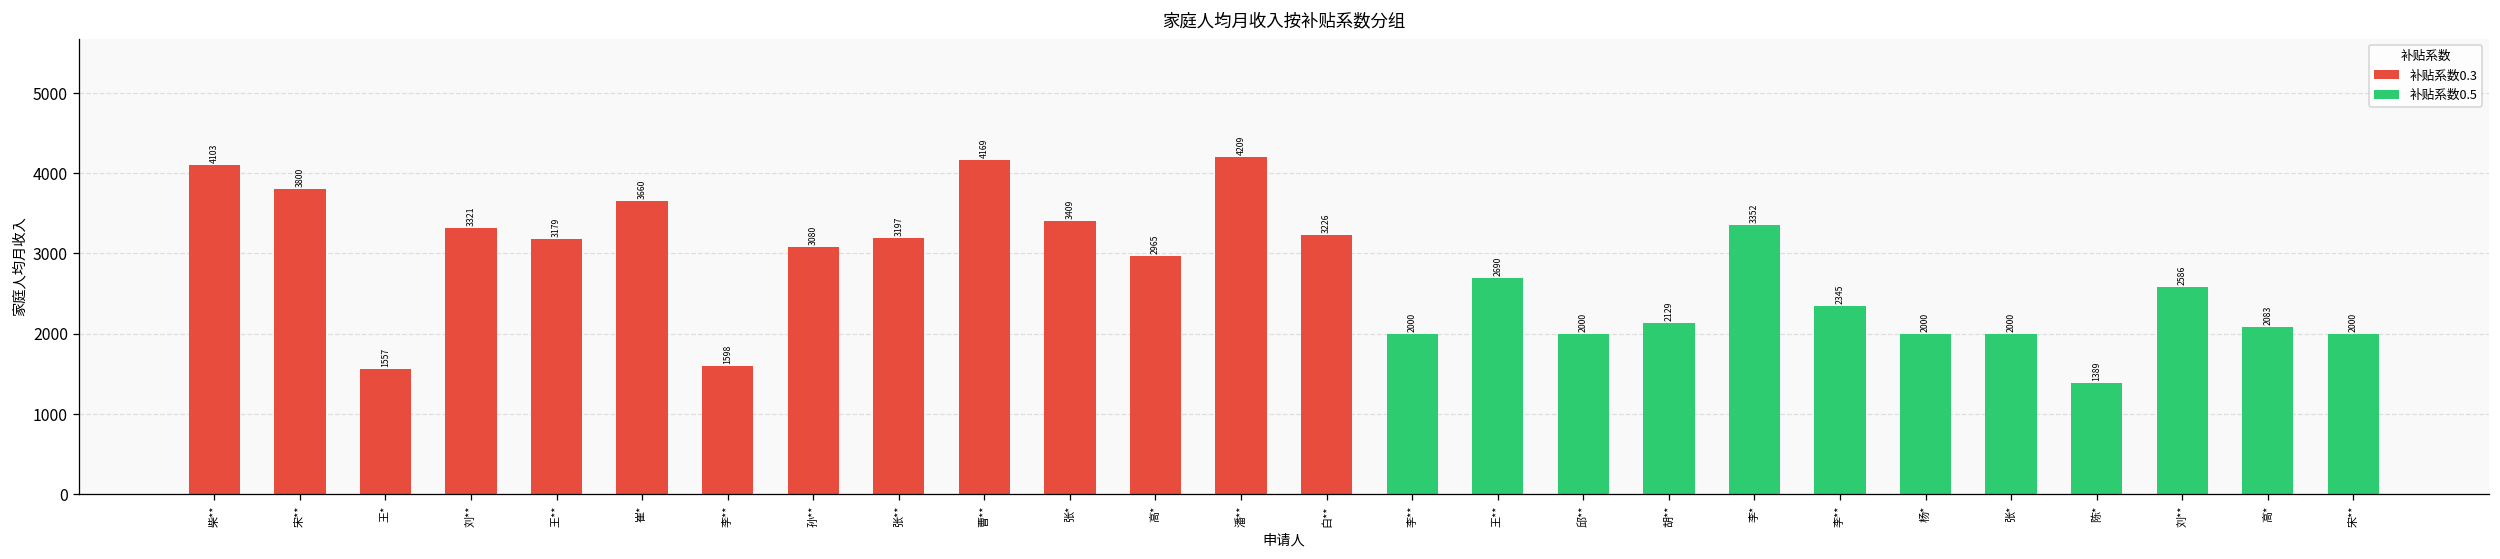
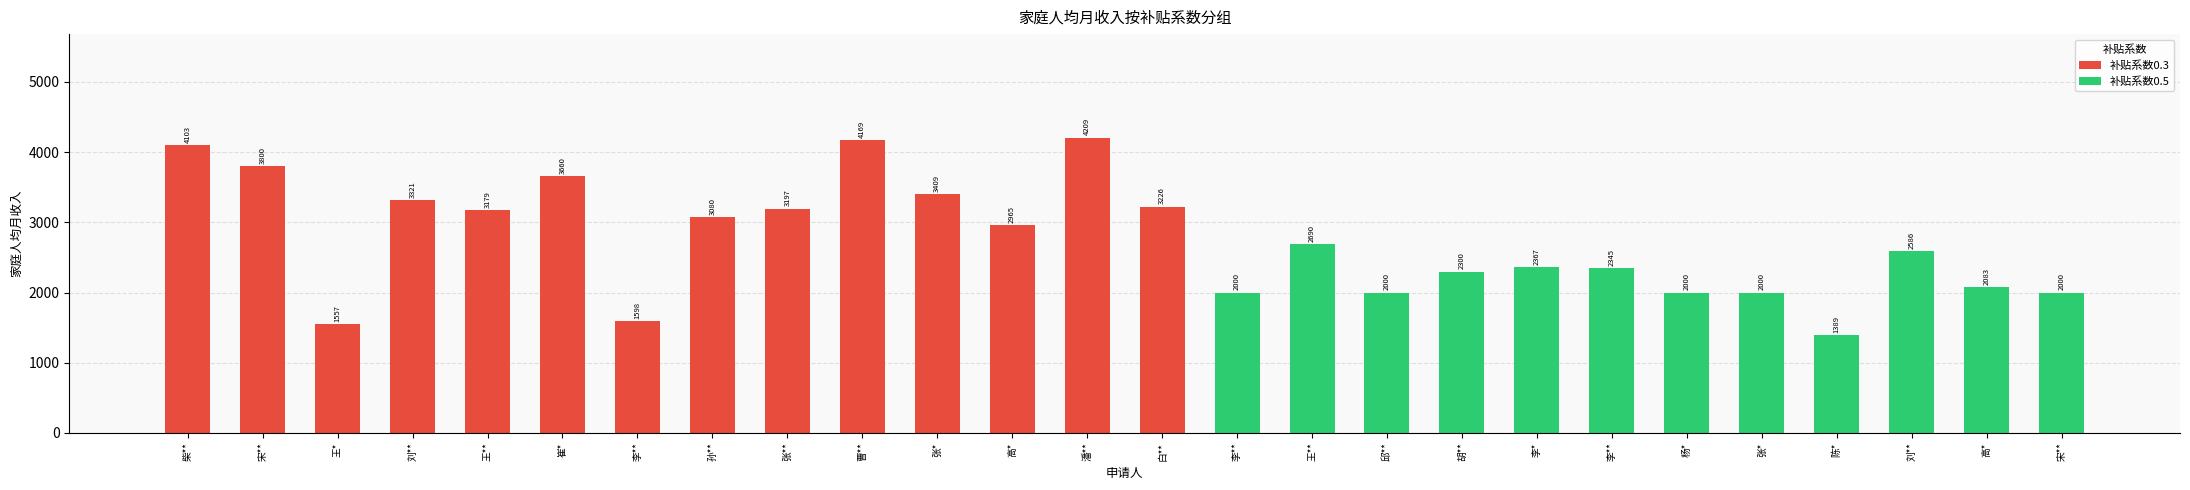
补贴系数0.5, 胡**: 2129 -> 2300
补贴系数0.5, 李*: 3352 -> 2367
